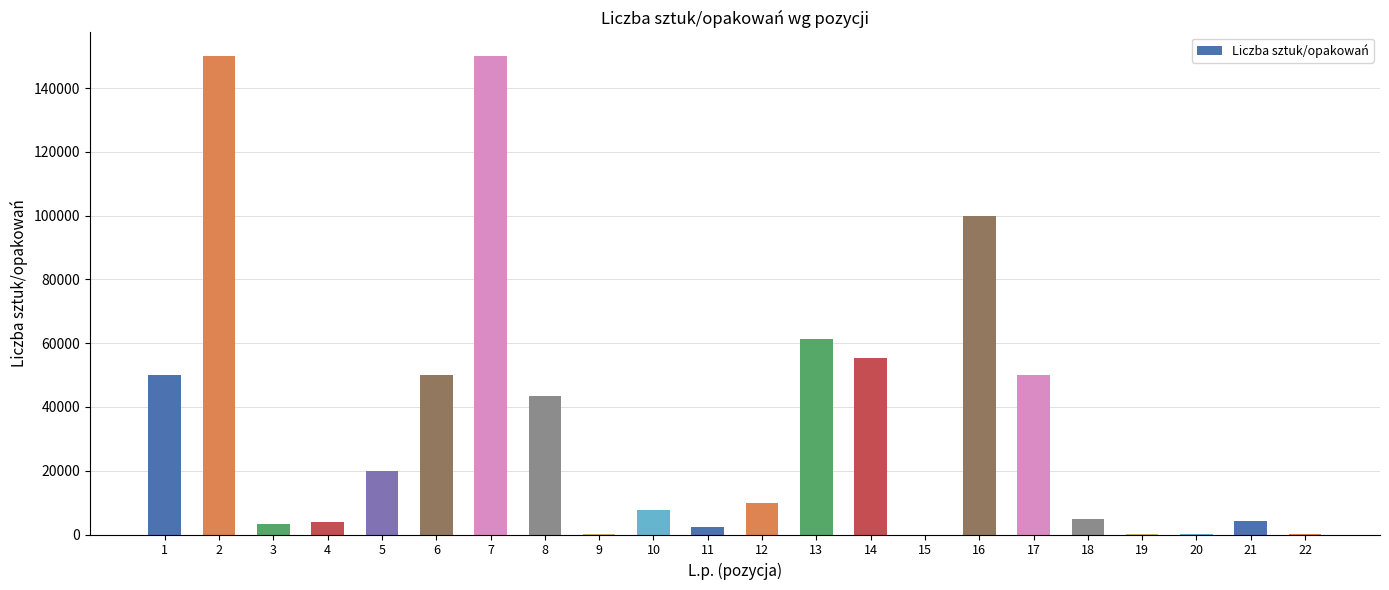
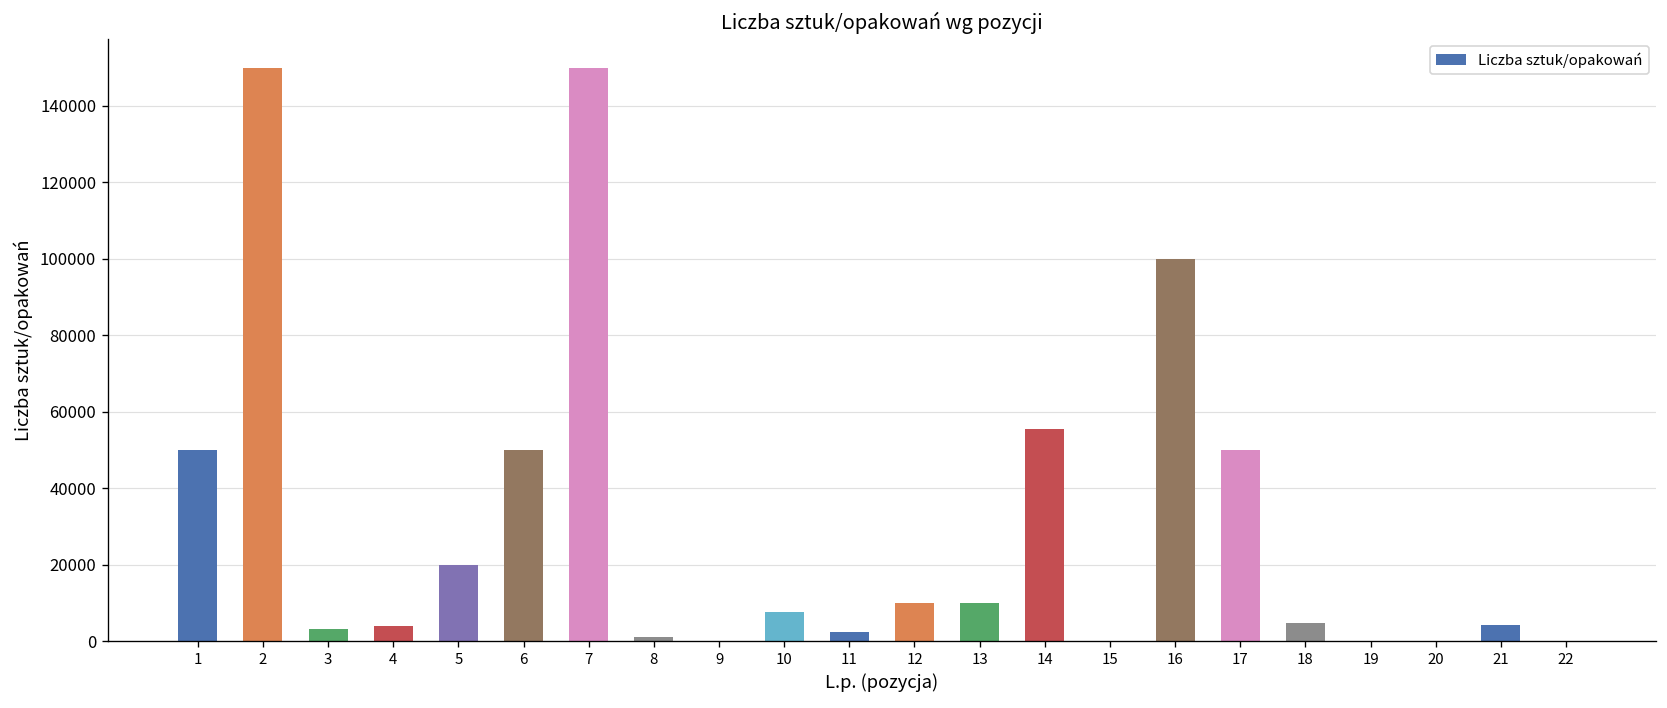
8: 44000 -> 1000
13: 61000 -> 10000
